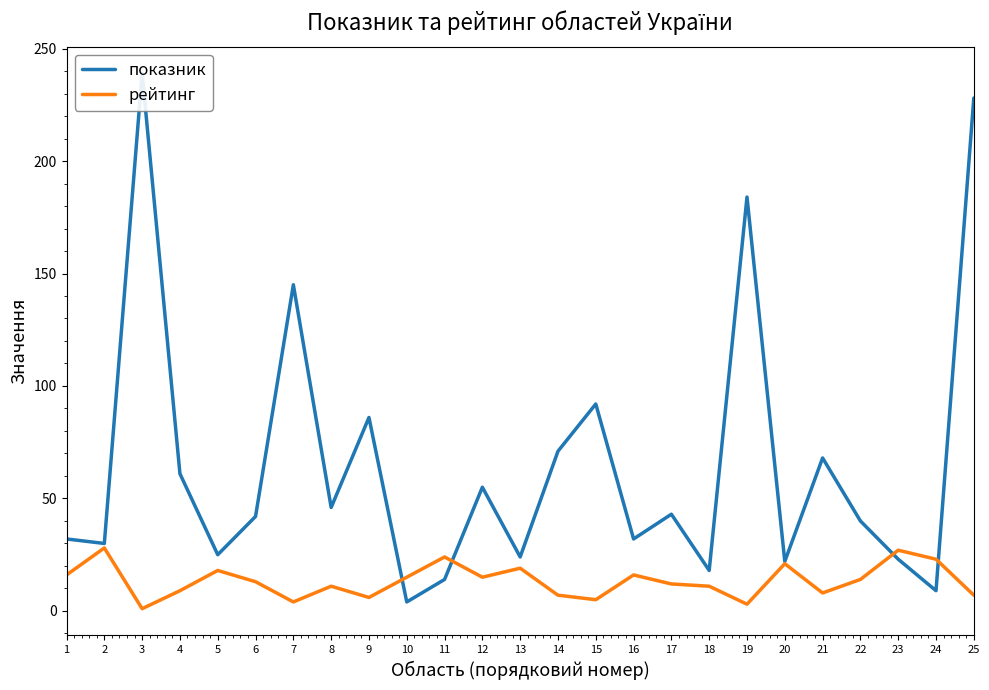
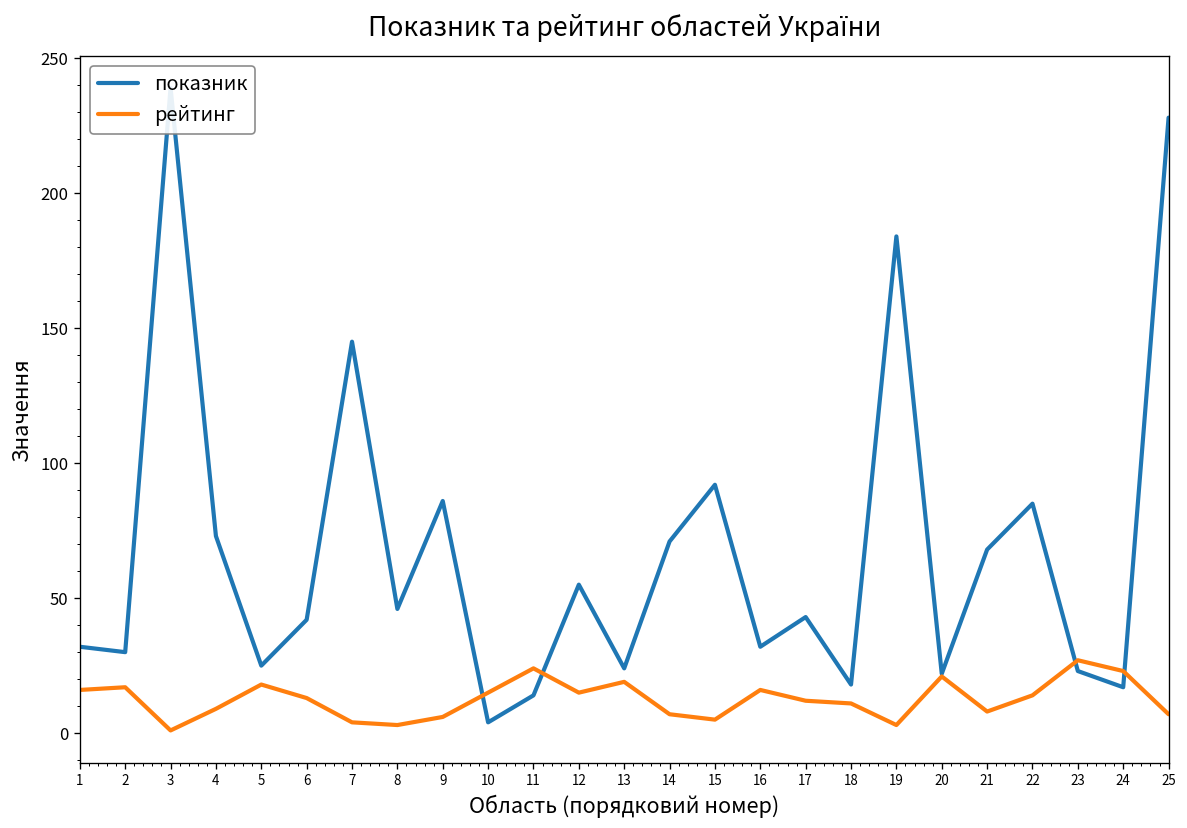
рейтинг, 2: 28 -> 17
показник, 4: 61 -> 73
рейтинг, 8: 11 -> 3
показник, 22: 40 -> 85
показник, 24: 9 -> 17
